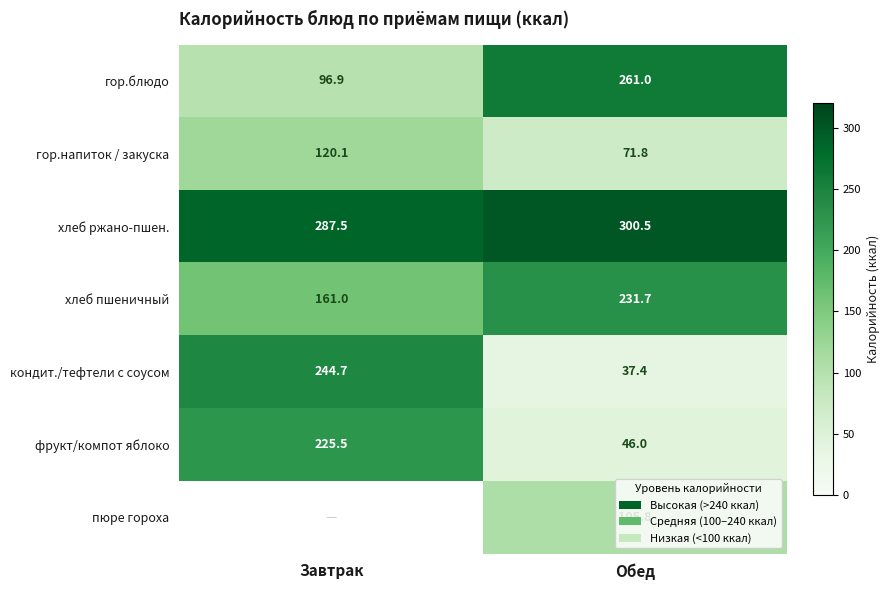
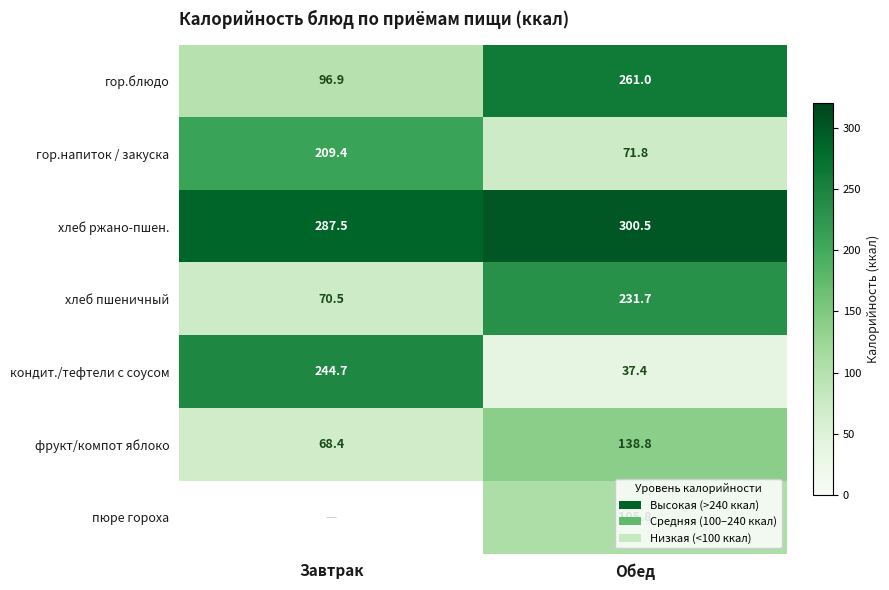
гор.напиток / закуска, Завтрак: 120.1 -> 209.4
хлеб пшеничный, Завтрак: 161.0 -> 70.5
фрукт/компот яблоко, Завтрак: 225.5 -> 68.4
фрукт/компот яблоко, Обед: 46.0 -> 138.8
